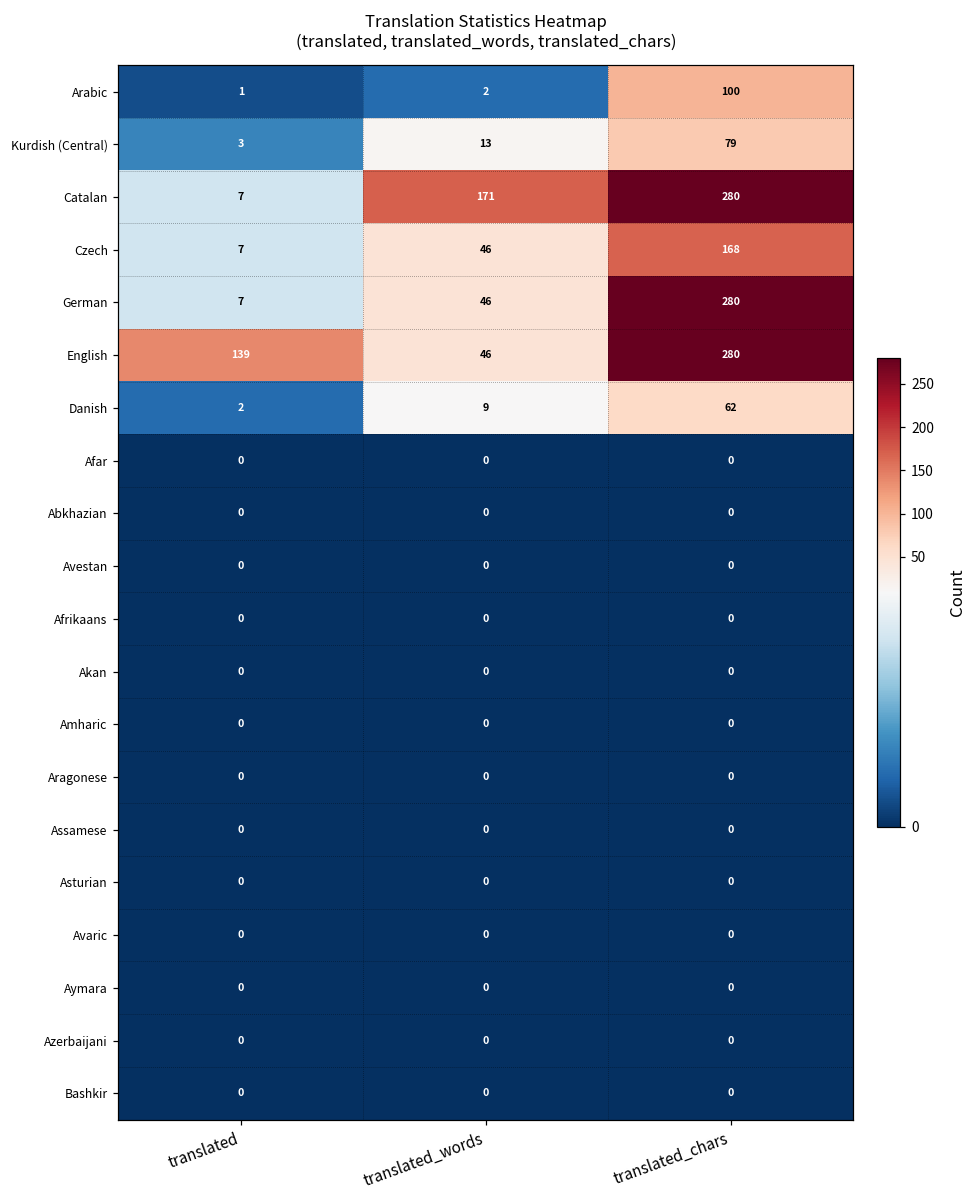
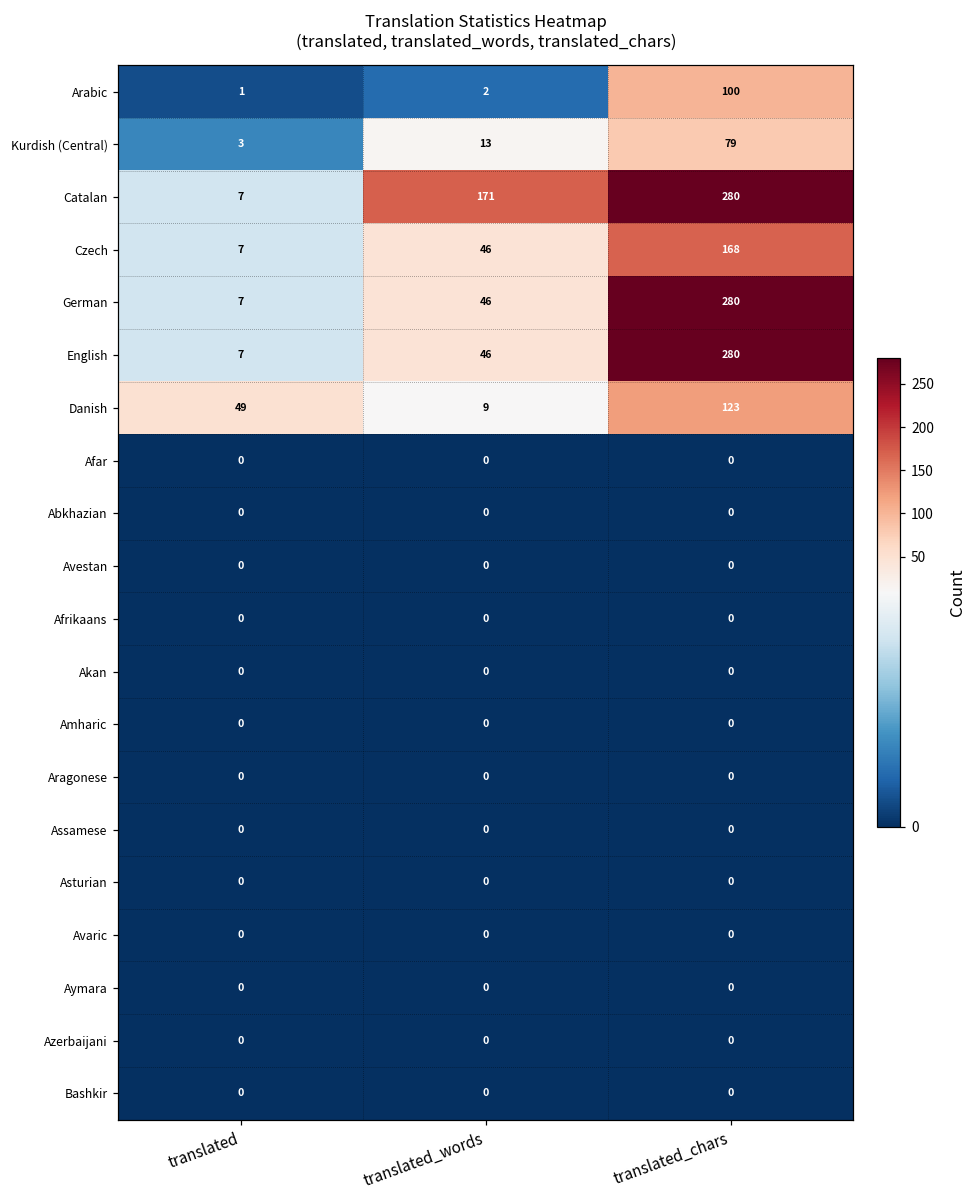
English, translated: 139 -> 7
Danish, translated: 2 -> 49
Danish, translated_chars: 62 -> 123
